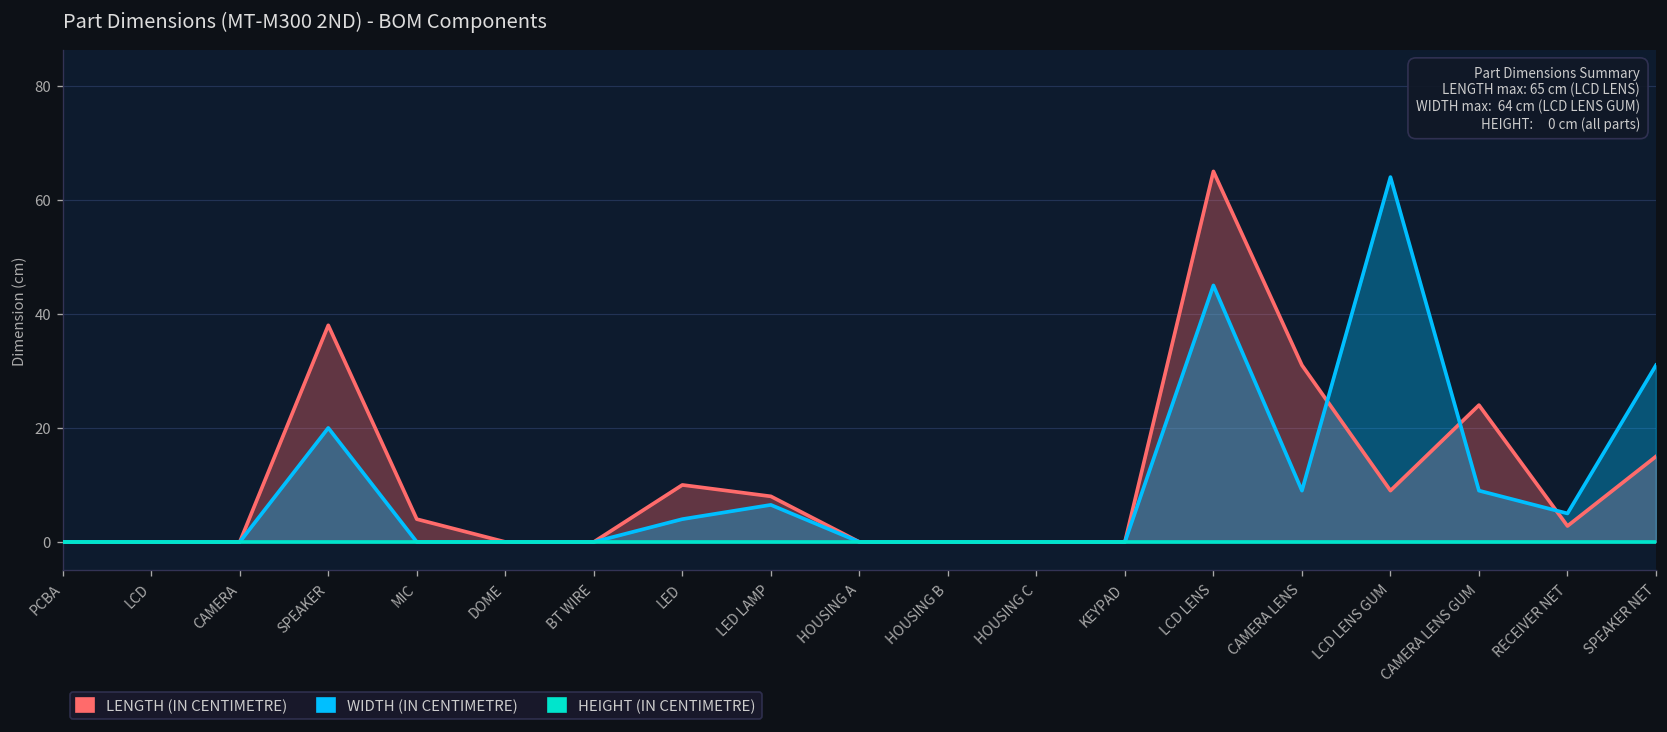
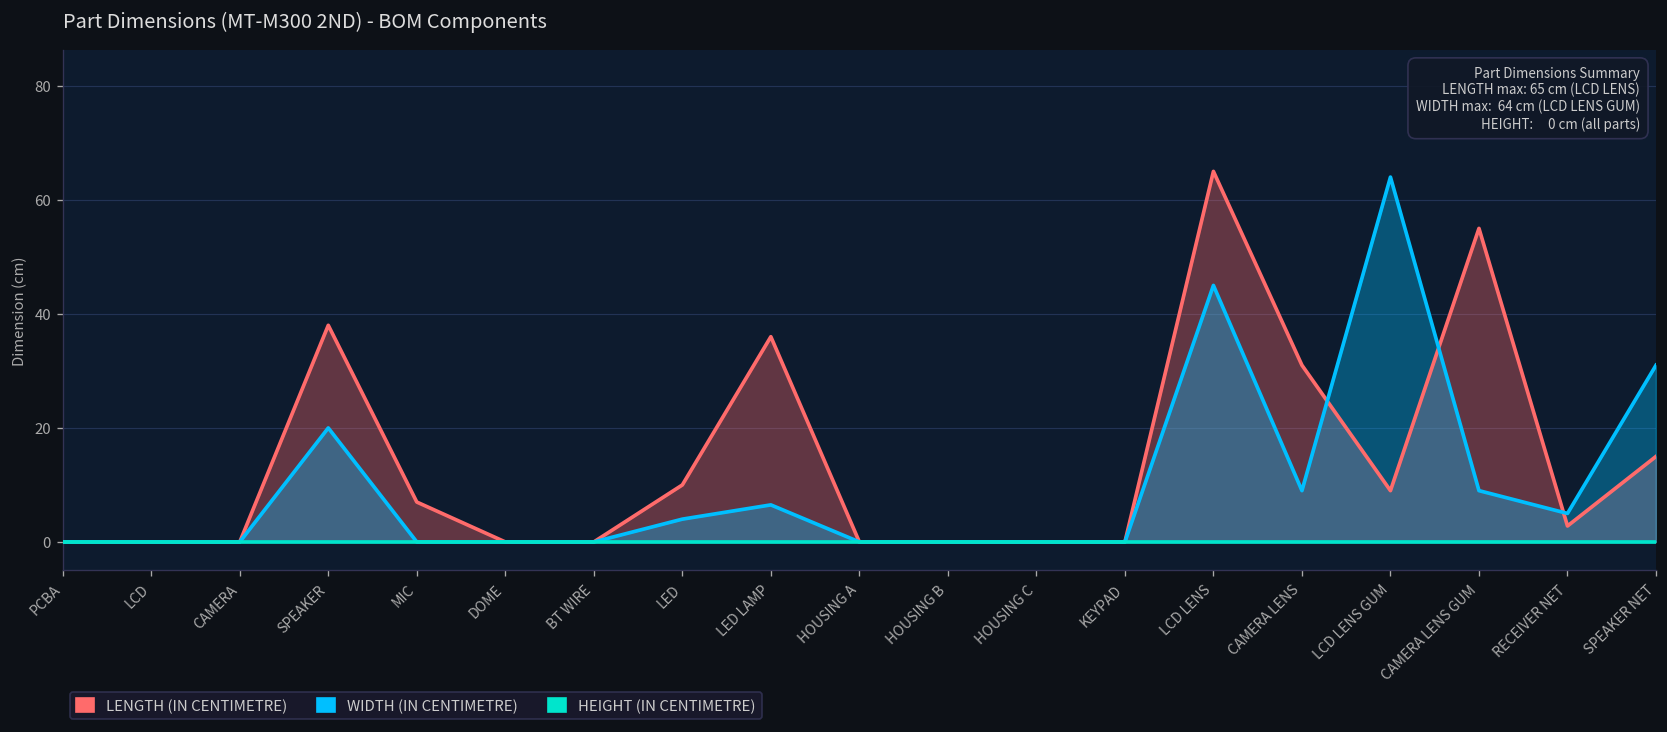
LENGTH (IN CENTIMETRE), MIC: 4 -> 7
LENGTH (IN CENTIMETRE), LED LAMP: 8 -> 36
LENGTH (IN CENTIMETRE), CAMERA LENS GUM: 24 -> 55
